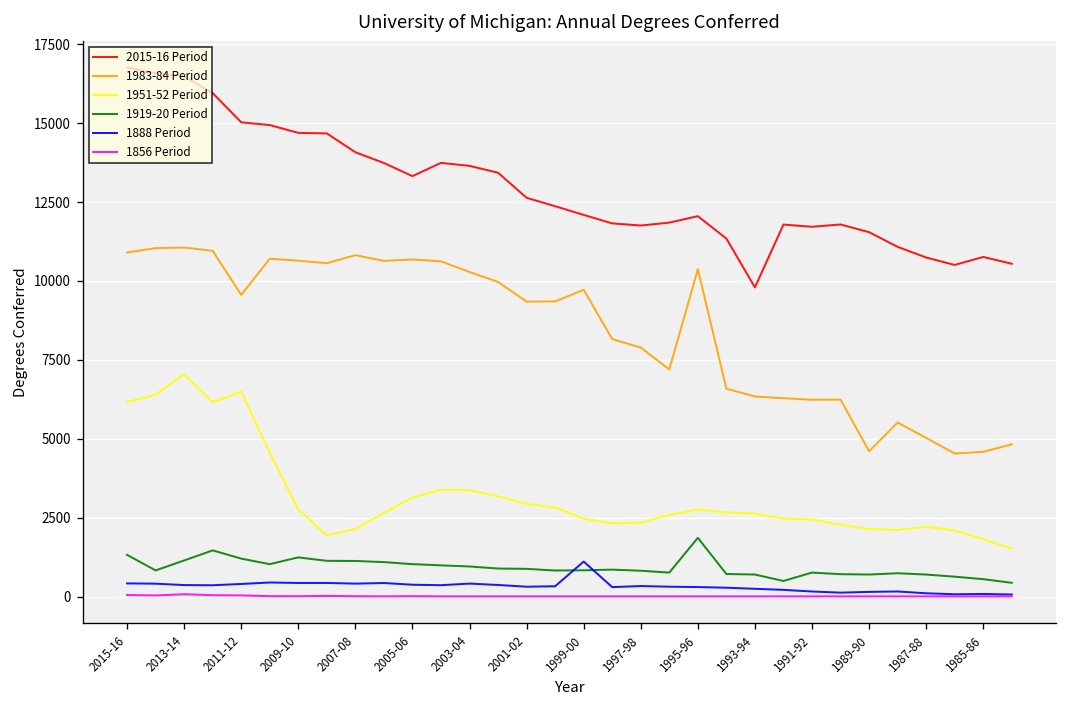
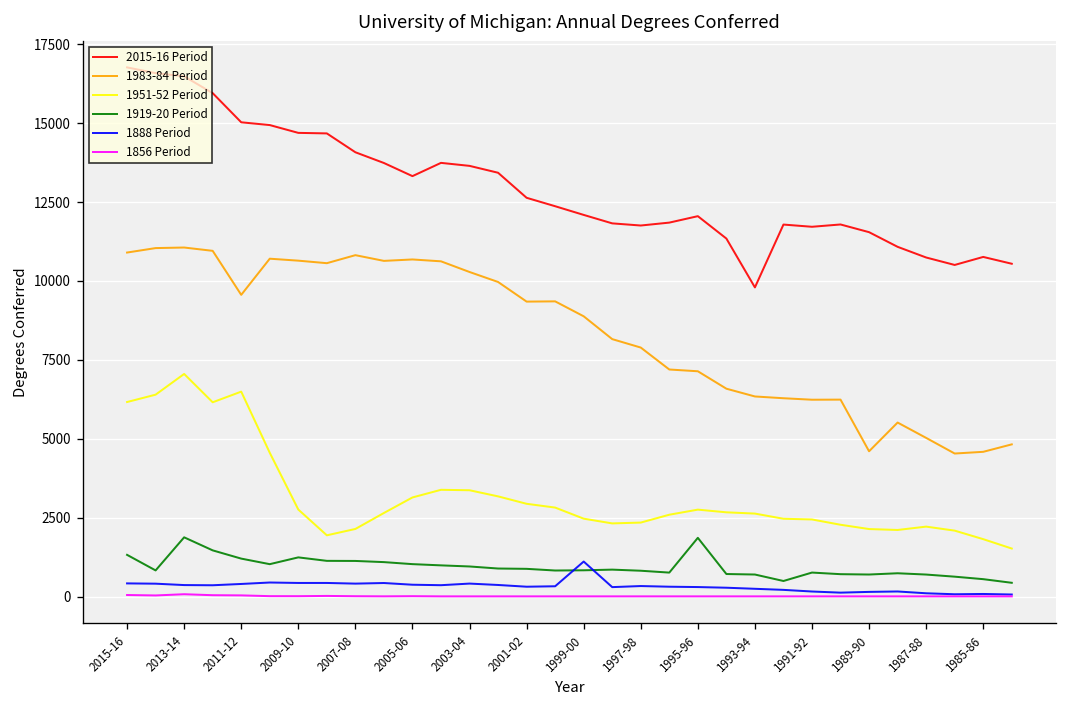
1919-20 Period, 2013-14: 1100 -> 1900
1983-84 Period, 1999-00: 9700 -> 8900
1983-84 Period, 1995-96: 10400 -> 7100
